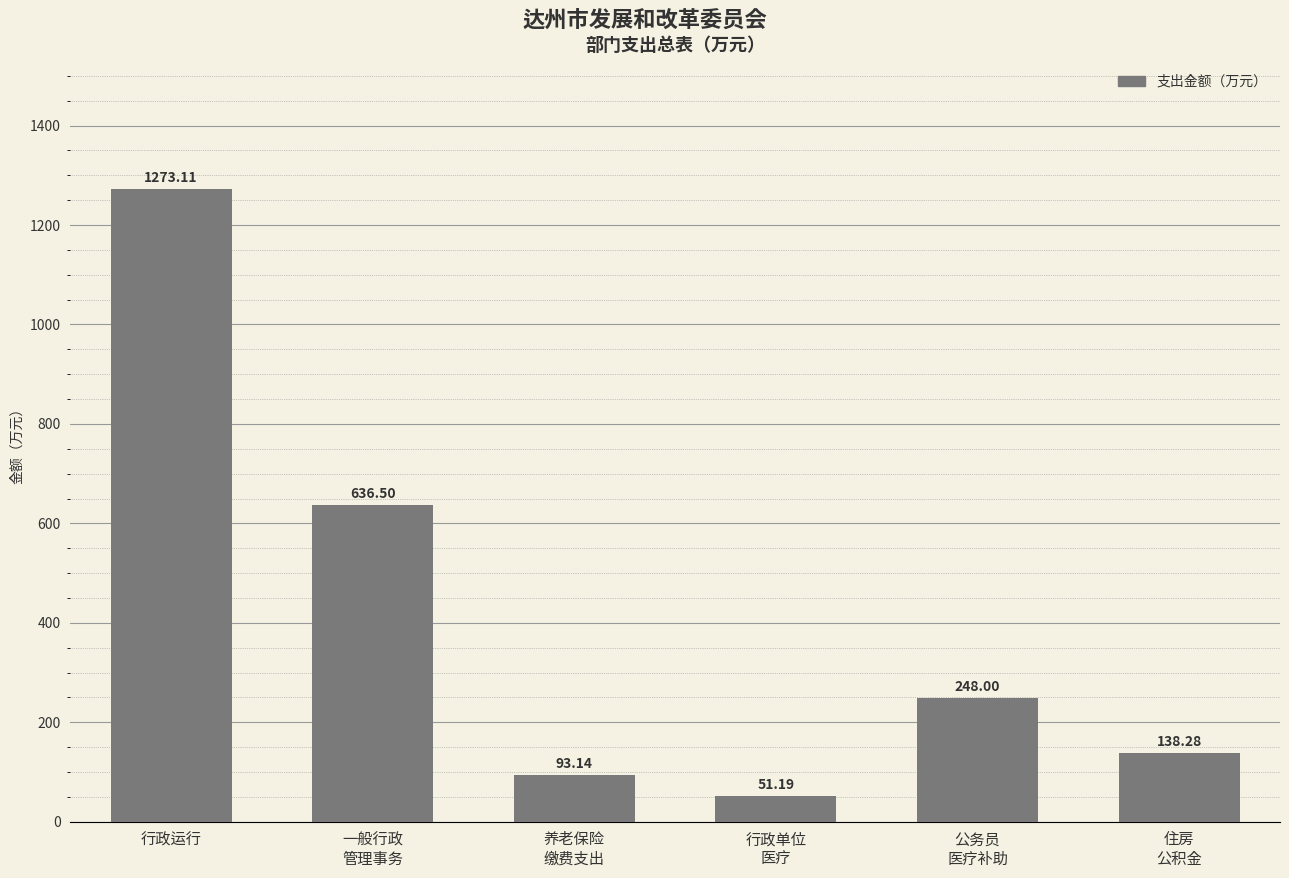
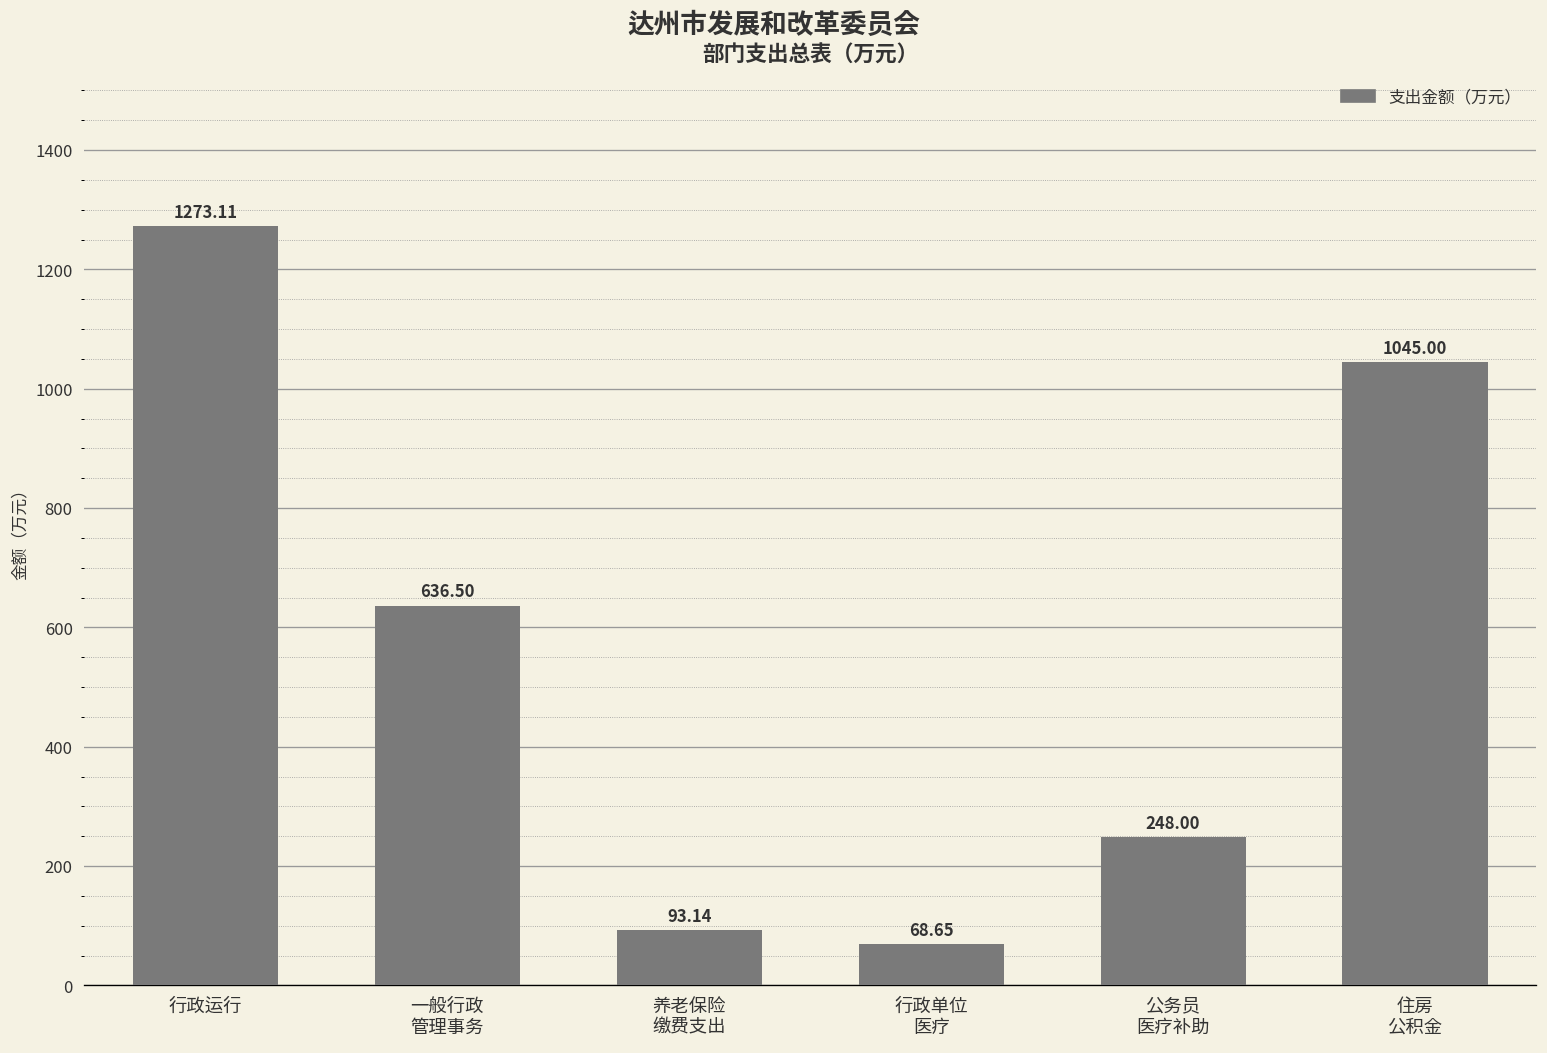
行政单位 医疗: 51.19 -> 68.65
住房 公积金: 138.28 -> 1045.00
